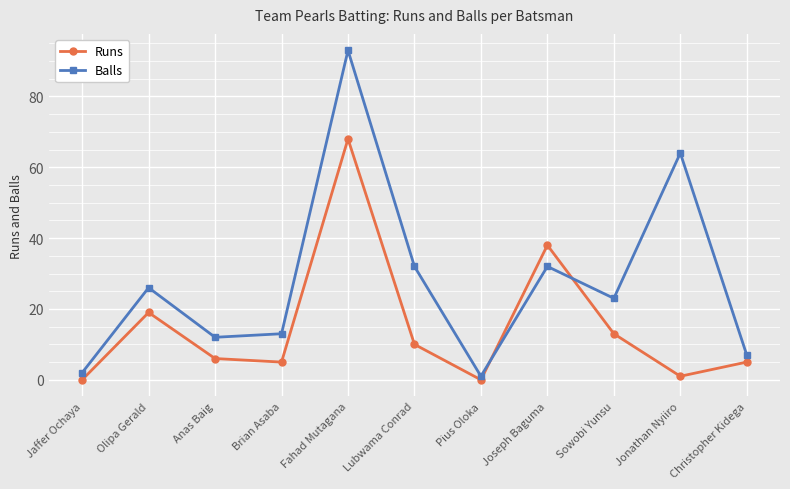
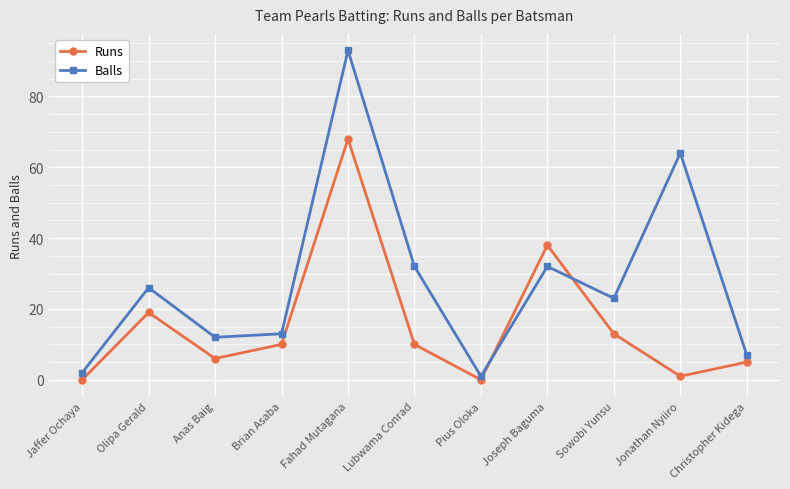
Runs, Brian Asaba: 5 -> 10
